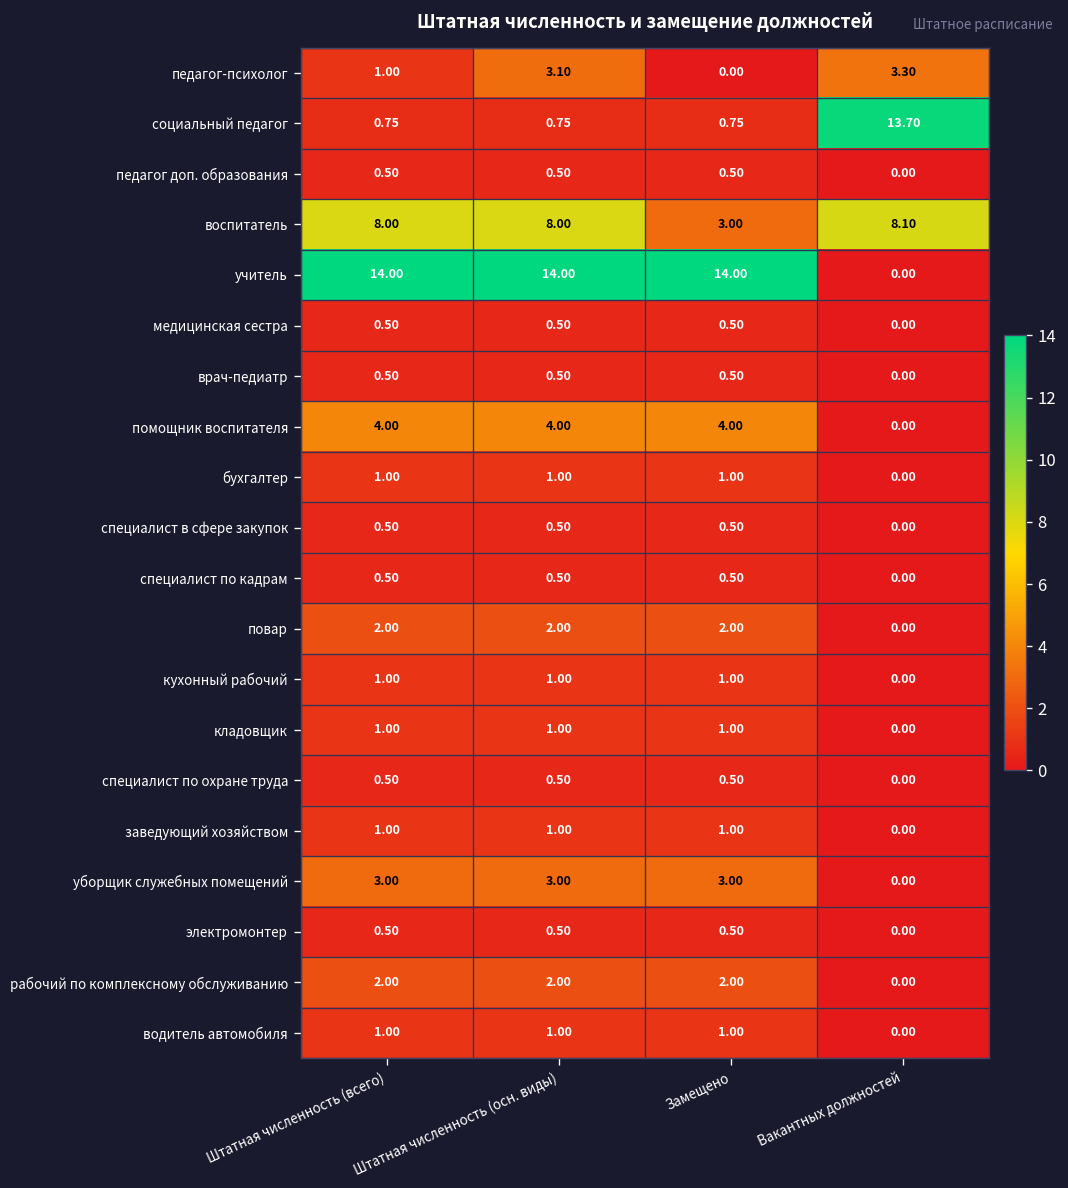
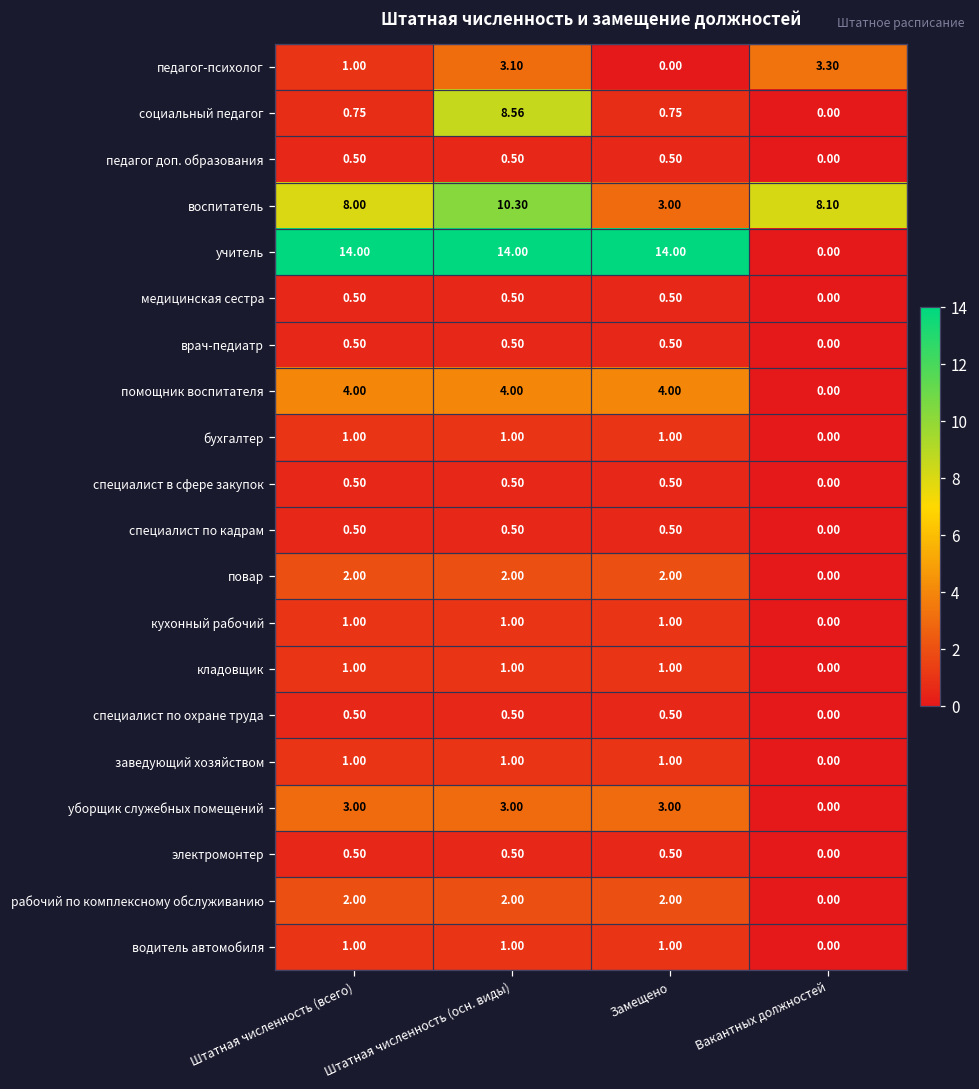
социальный педагог, Штатная численность (осн. виды): 0.75 -> 8.56
социальный педагог, Вакантных должностей: 13.70 -> 0.00
воспитатель, Штатная численность (осн. виды): 8.00 -> 10.30
